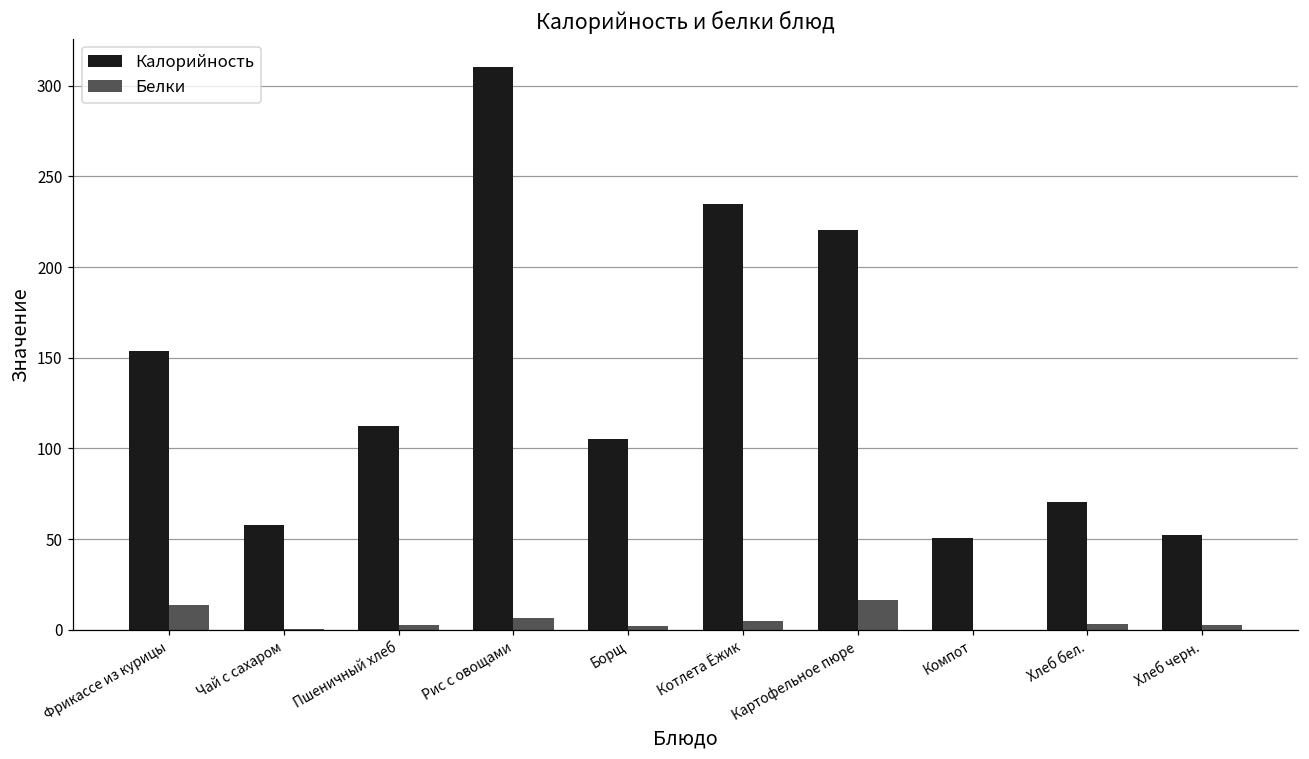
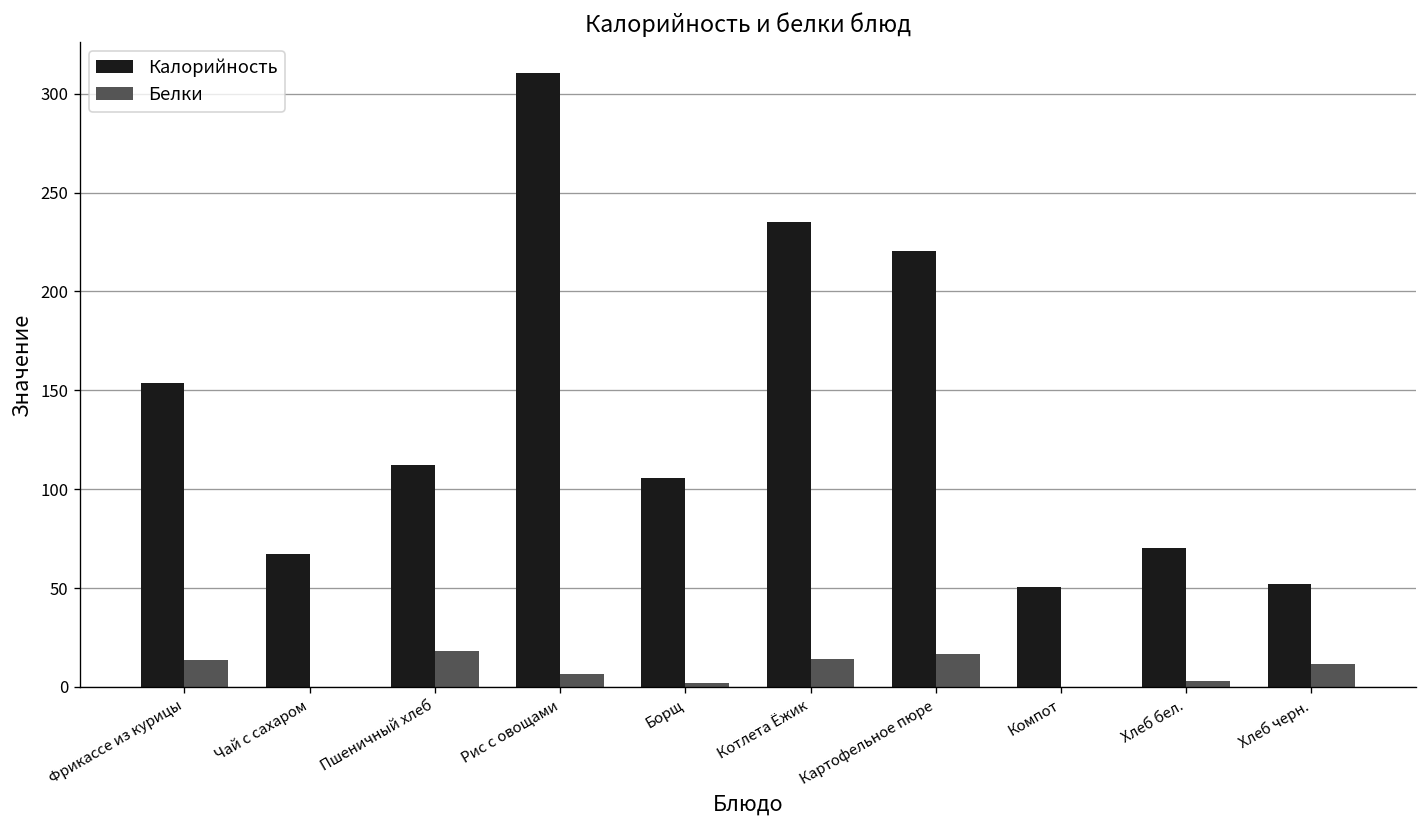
Калорийность, Чай с сахаром: 58 -> 67
Белки, Пшеничный хлеб: 2 -> 18
Белки, Котлета Ёжик: 5 -> 14
Белки, Хлеб черн.: 2 -> 12
